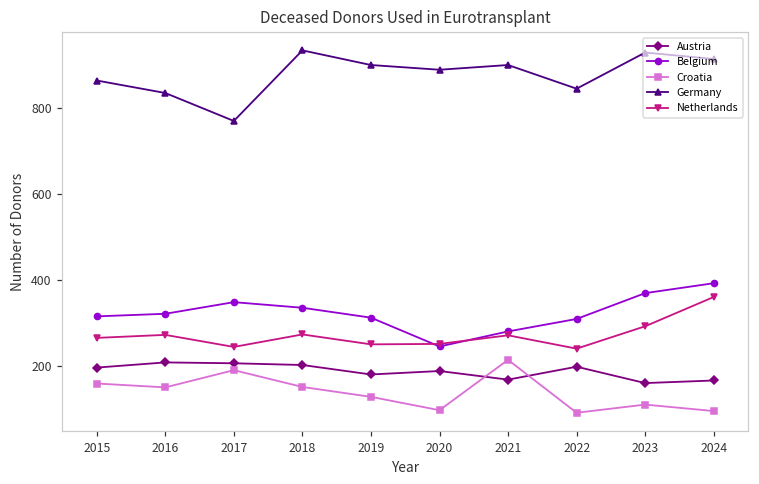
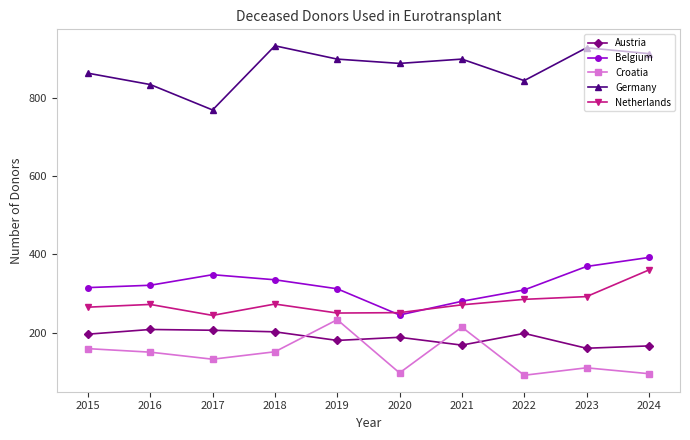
Croatia, 2017: 190 -> 130
Croatia, 2019: 130 -> 230
Netherlands, 2022: 240 -> 290
